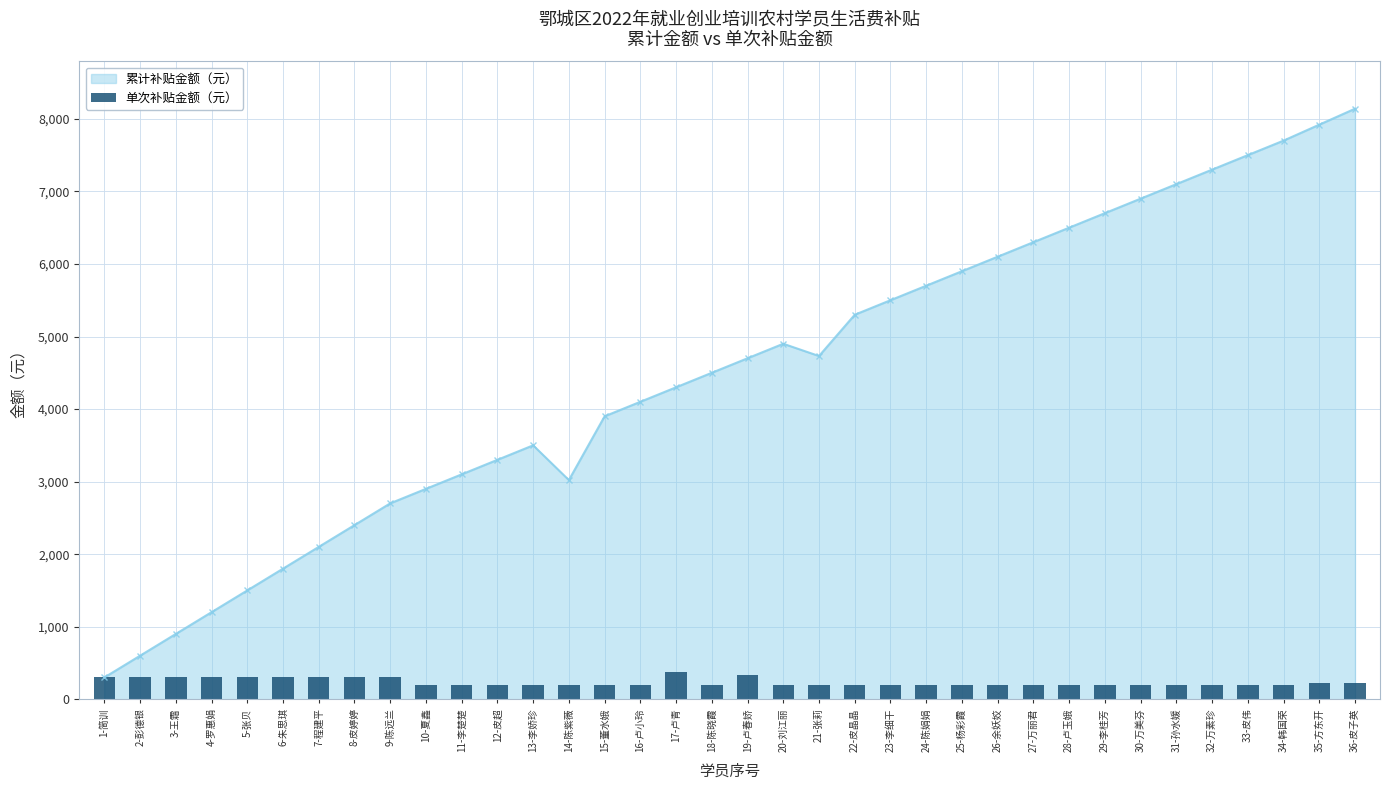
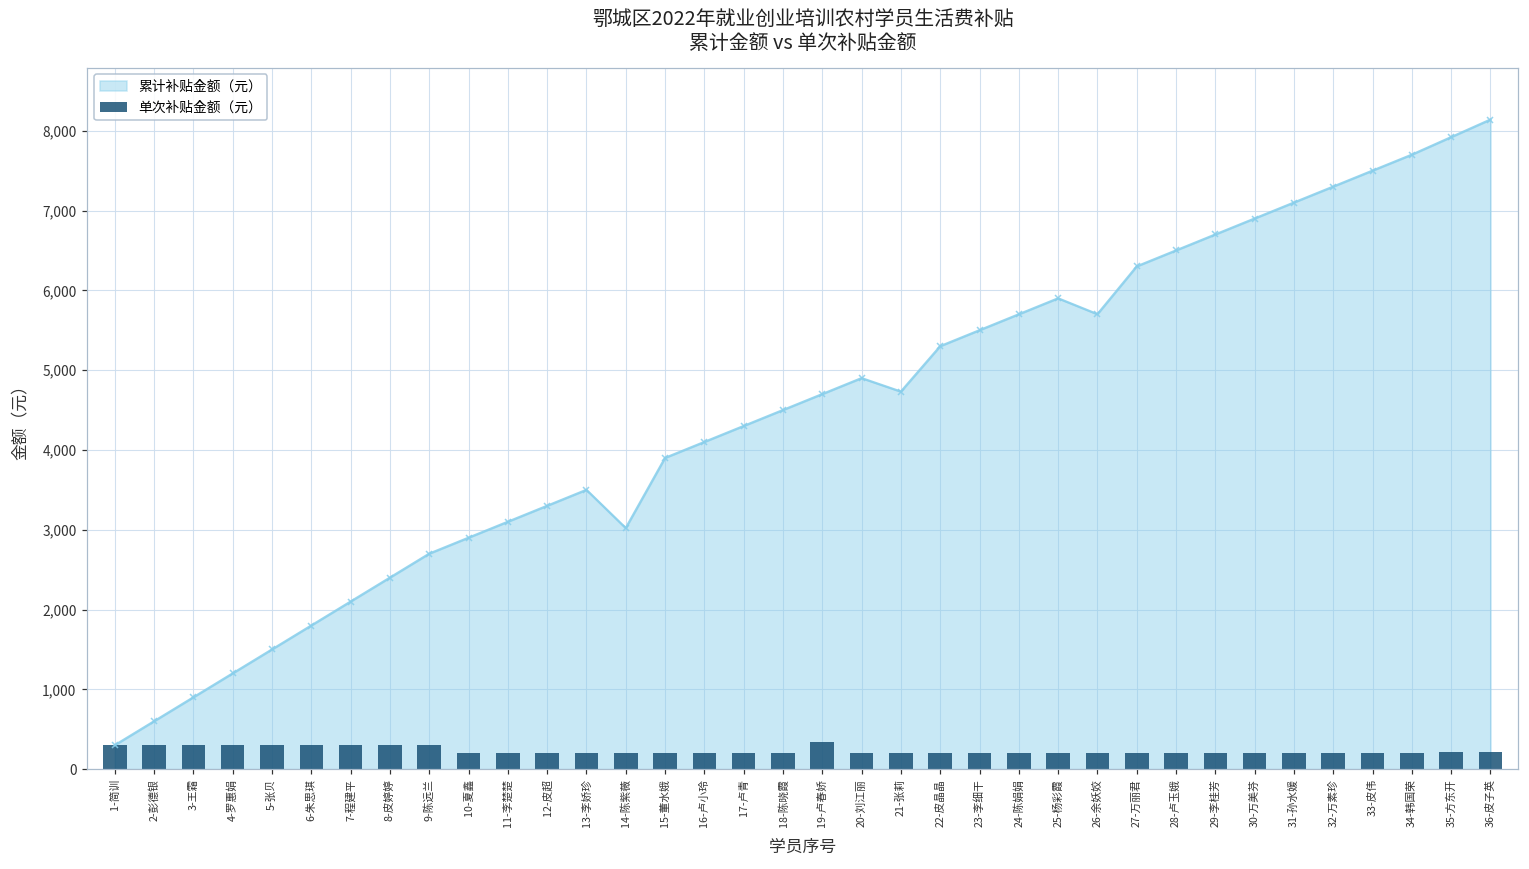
单次补贴金额（元）, 17-卢青: 400 -> 200
累计补贴金额（元）, 26-余妖姣: 6,100 -> 5,700
